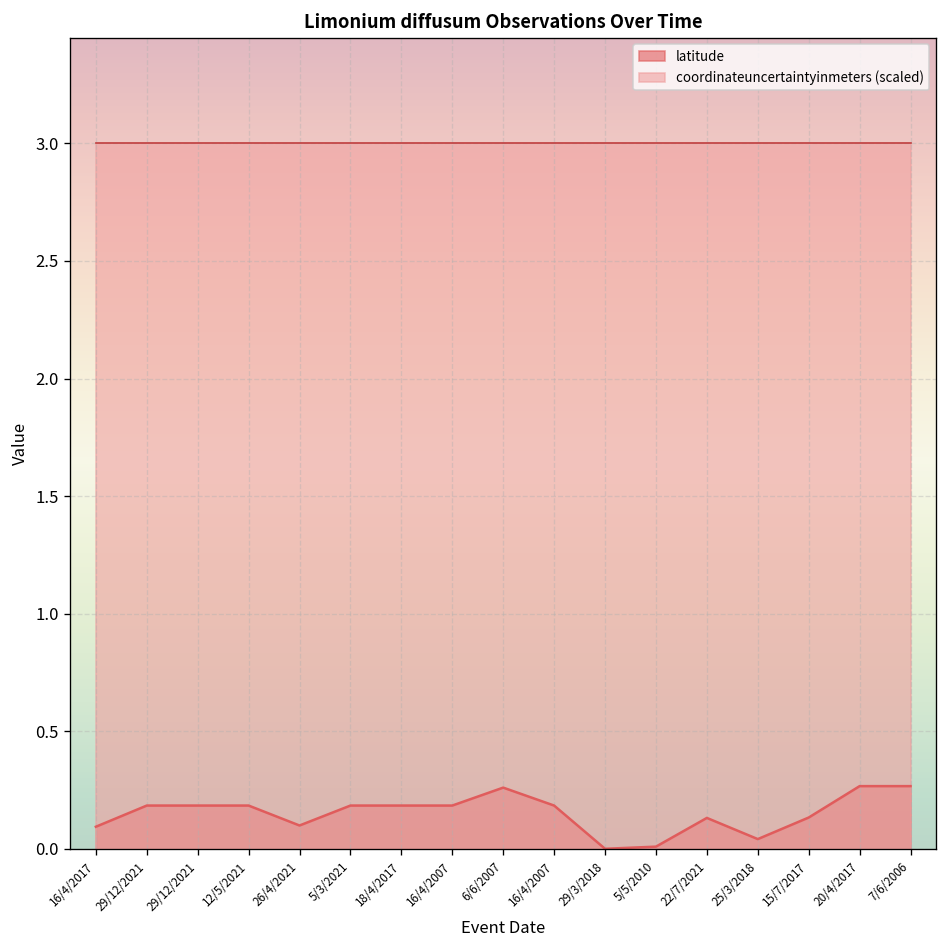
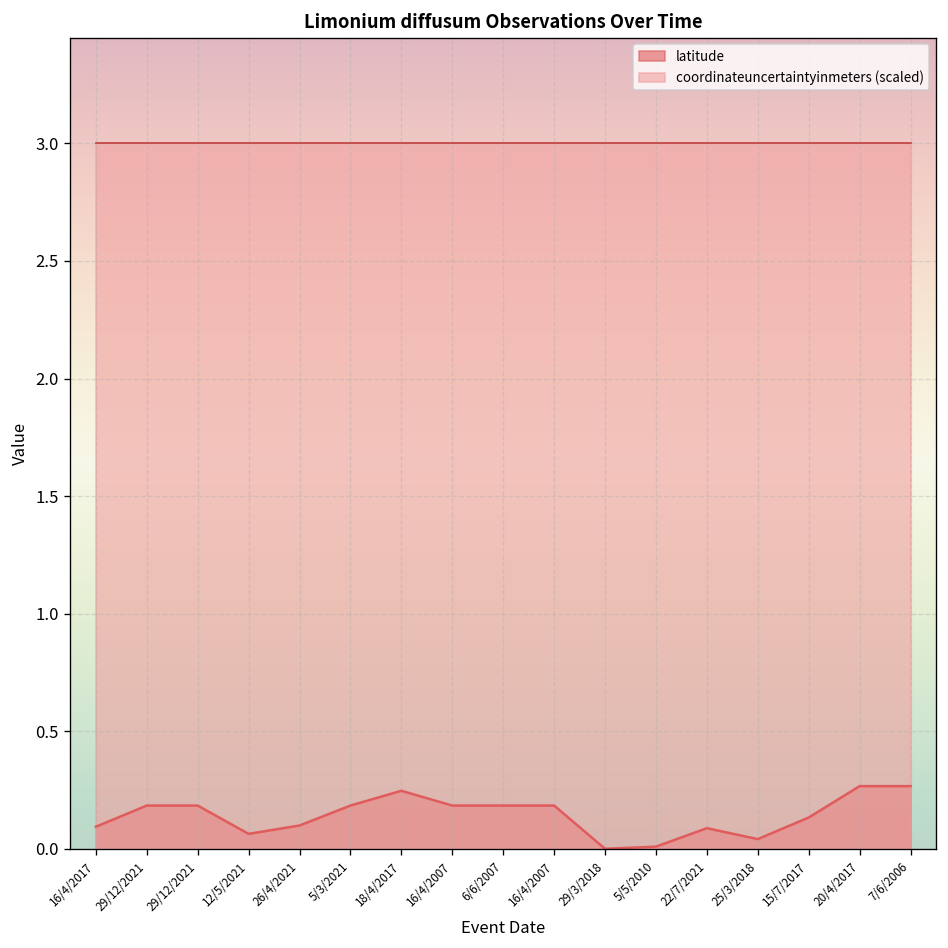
latitude, 12/5/2021: 0.18 -> 0.06
latitude, 18/4/2017: 0.18 -> 0.25
latitude, 6/6/2007: 0.26 -> 0.18
latitude, 22/7/2021: 0.13 -> 0.09
